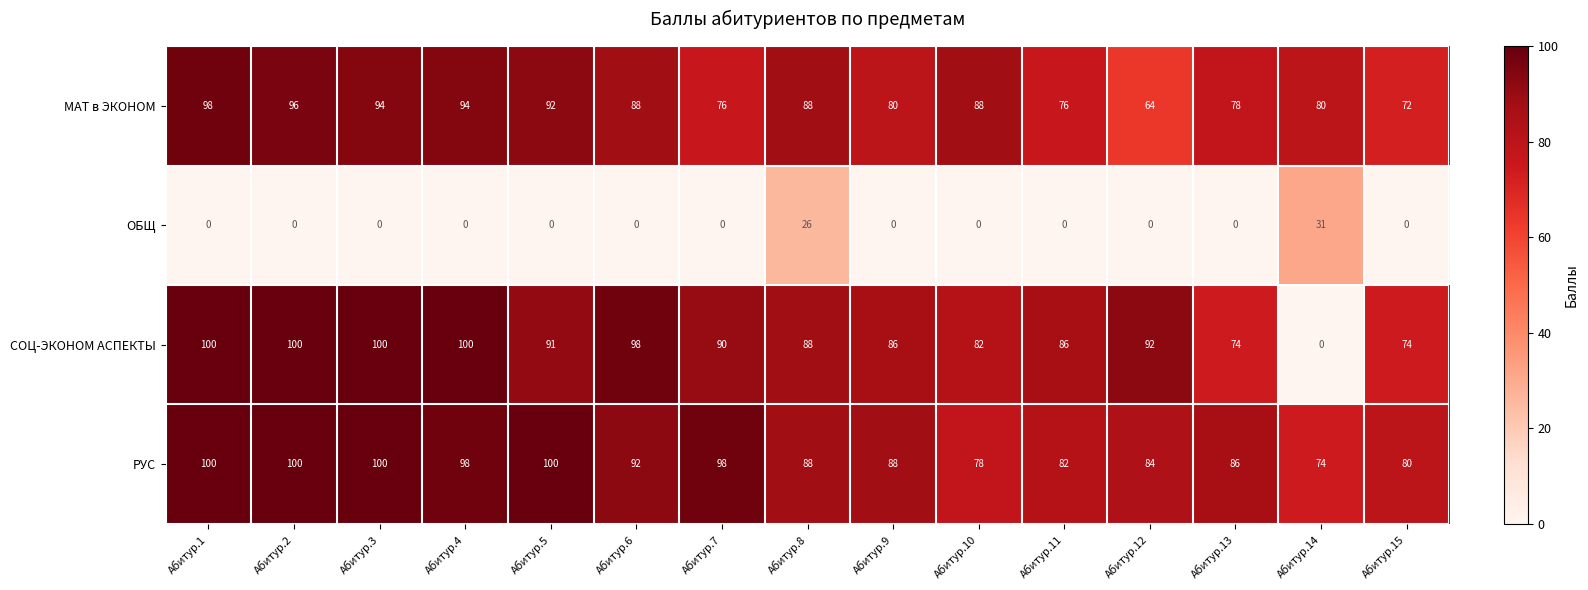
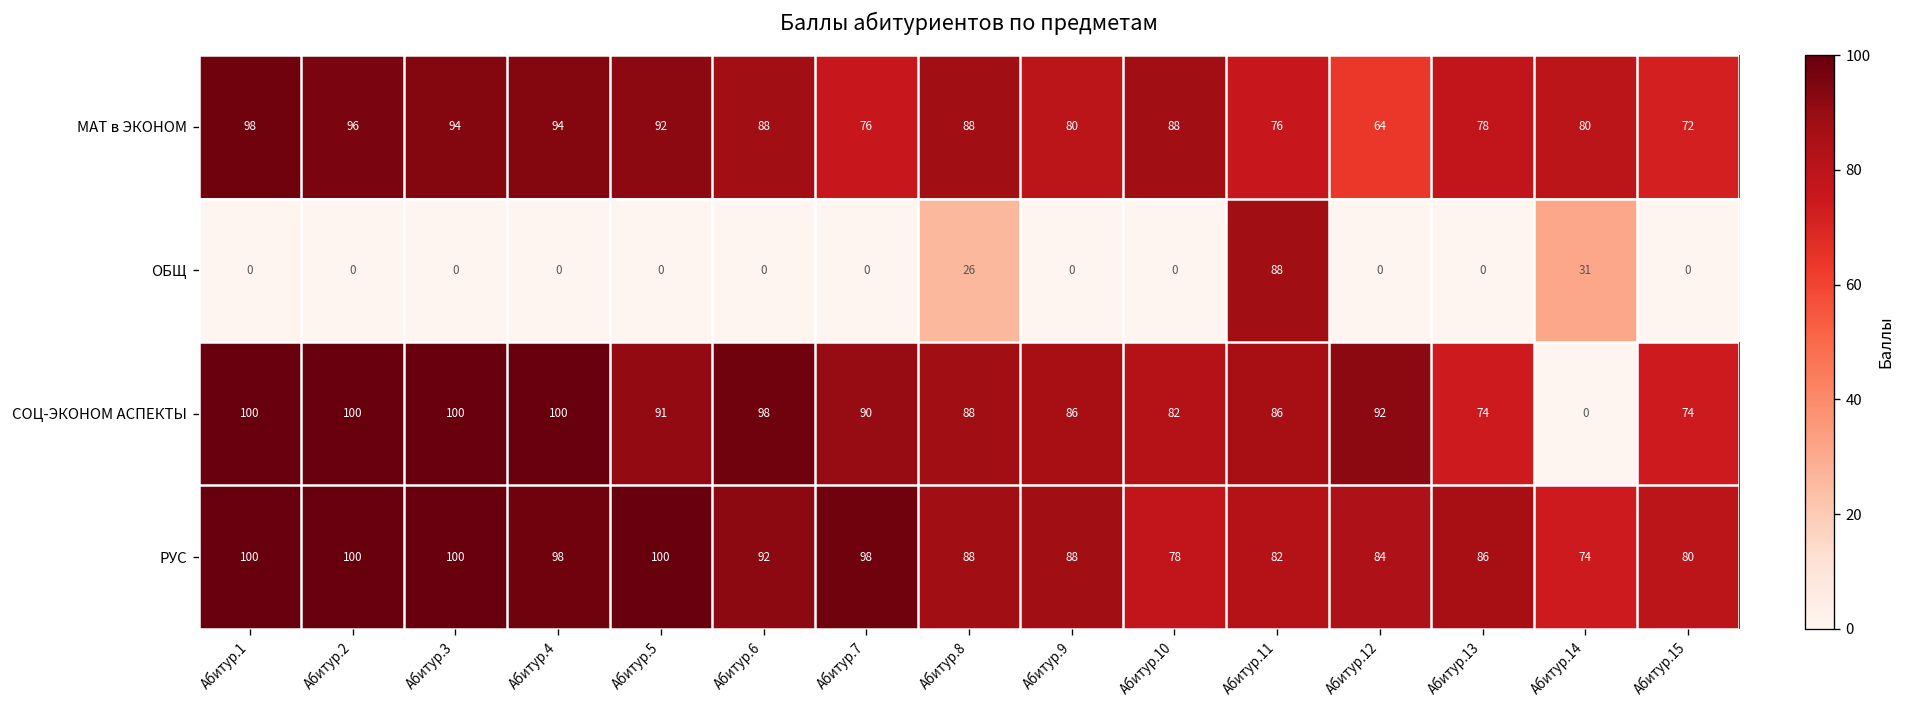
ОБЩ, Абитур.11: 0 -> 88
